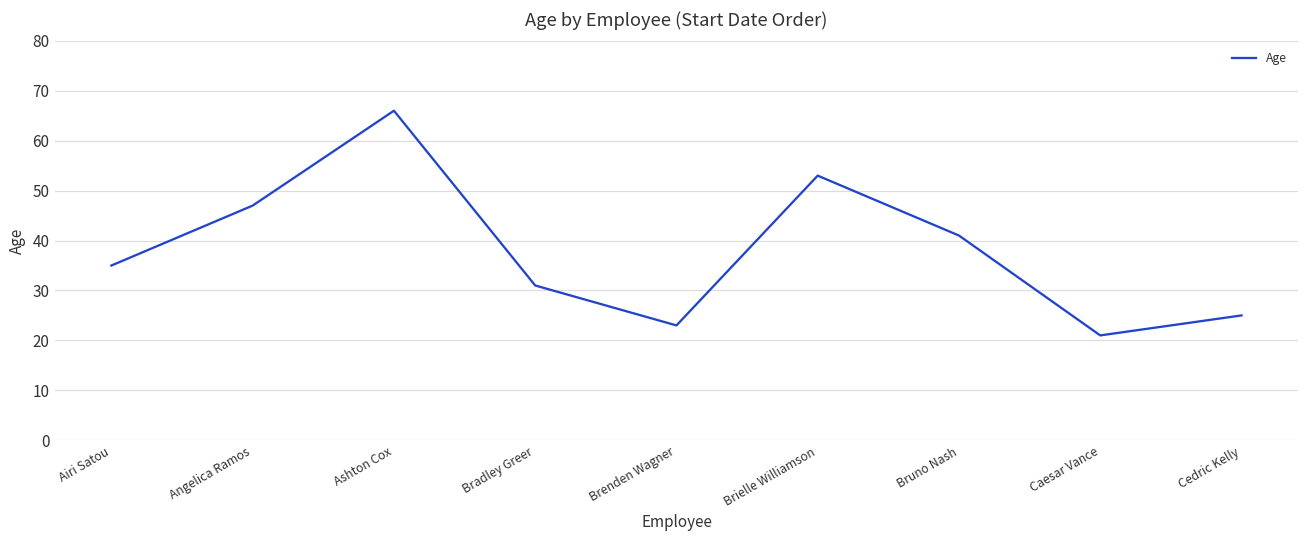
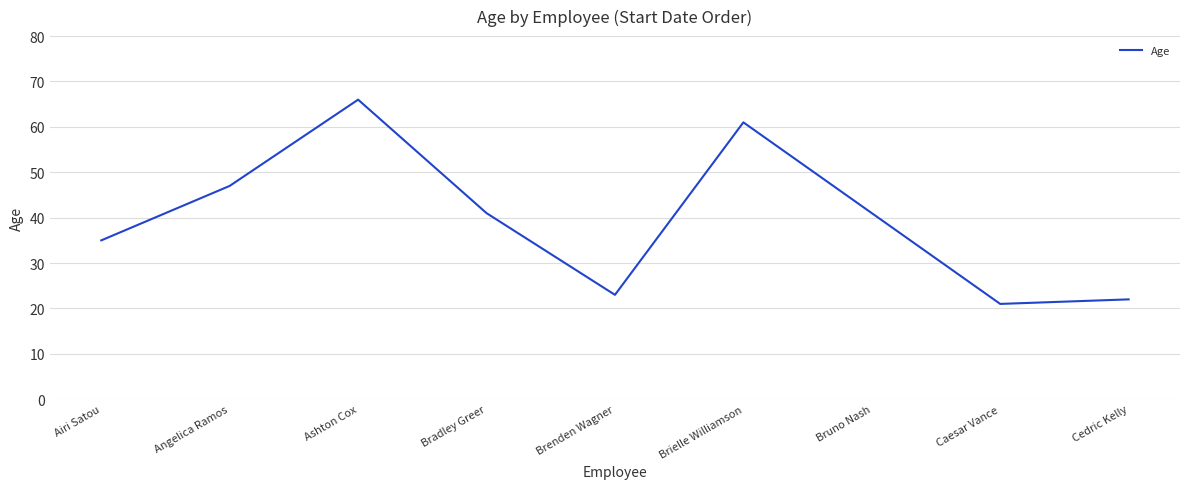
Bradley Greer: 31 -> 41
Brielle Williamson: 53 -> 61
Cedric Kelly: 25 -> 22
